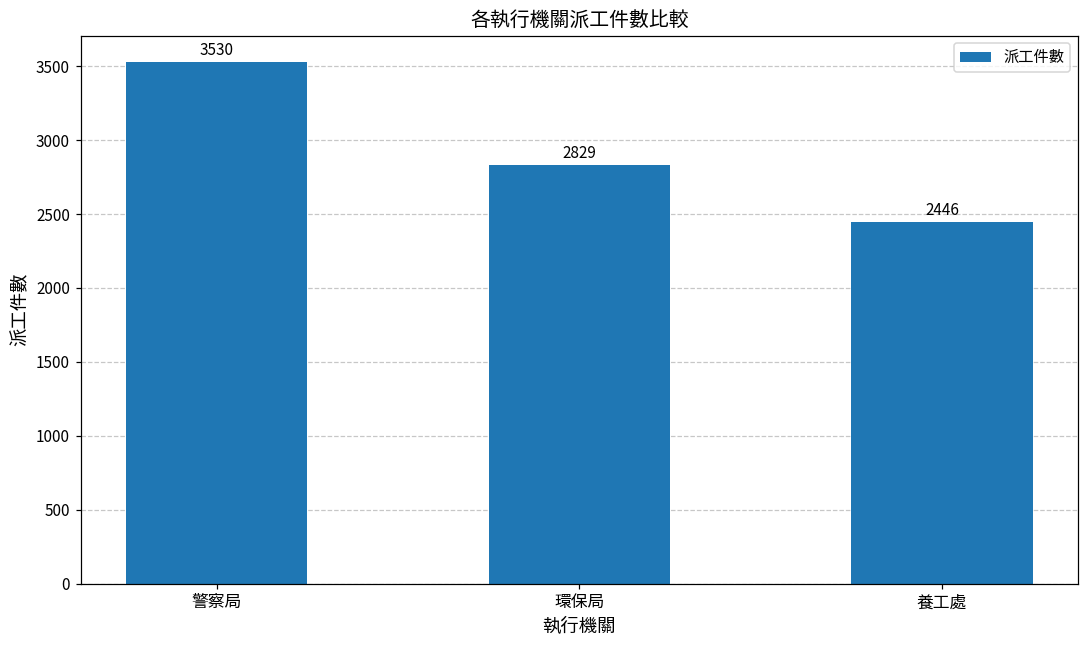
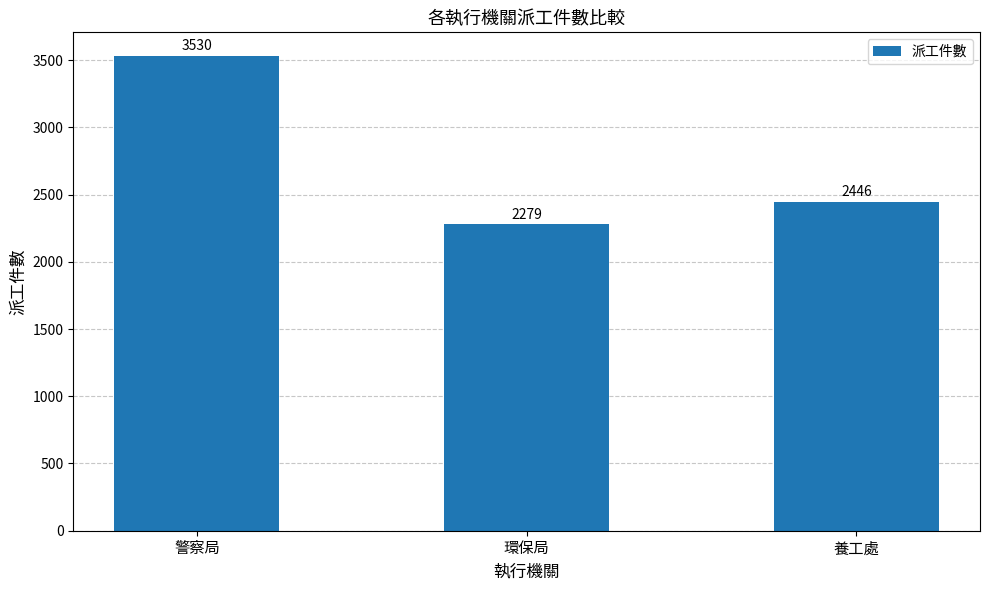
環保局: 2829 -> 2279
